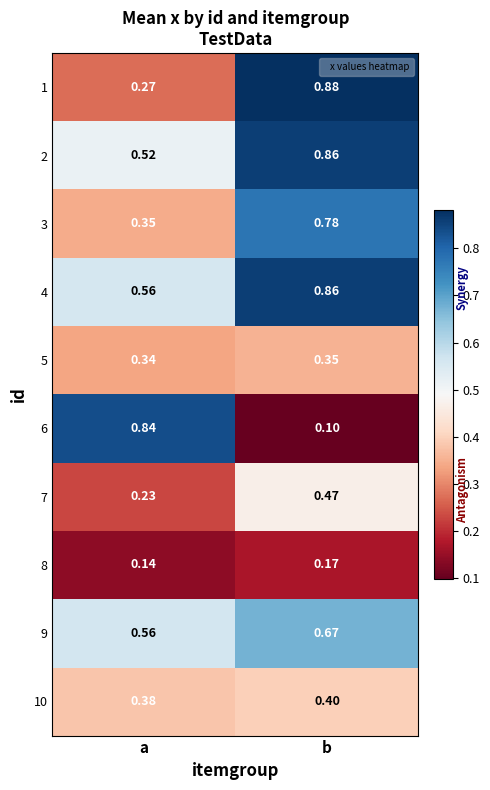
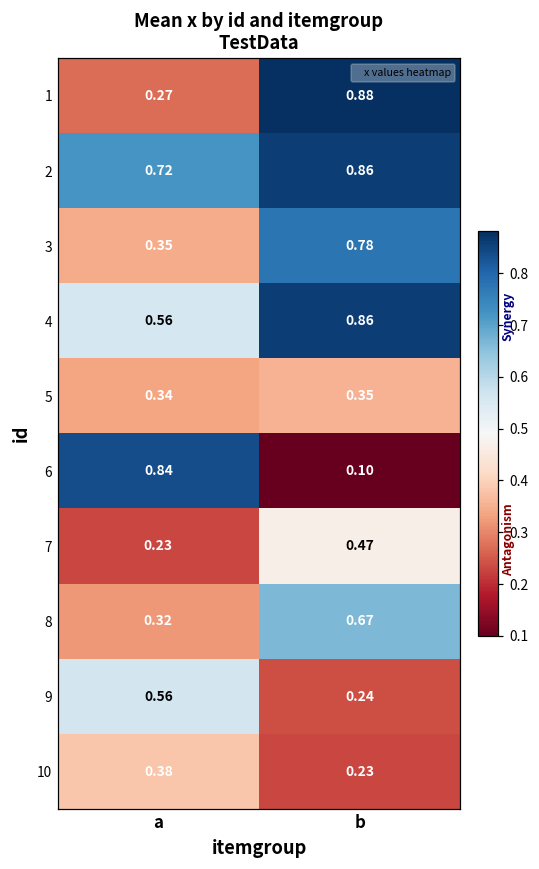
2, a: 0.52 -> 0.72
8, a: 0.14 -> 0.32
8, b: 0.17 -> 0.67
9, b: 0.67 -> 0.24
10, b: 0.40 -> 0.23
